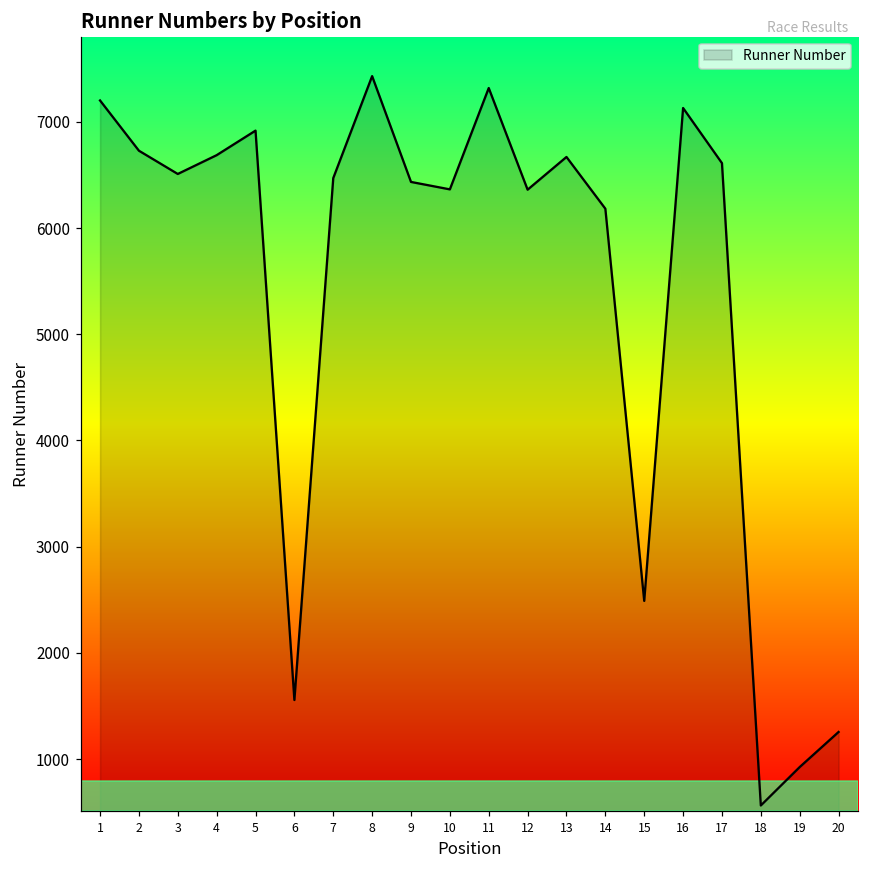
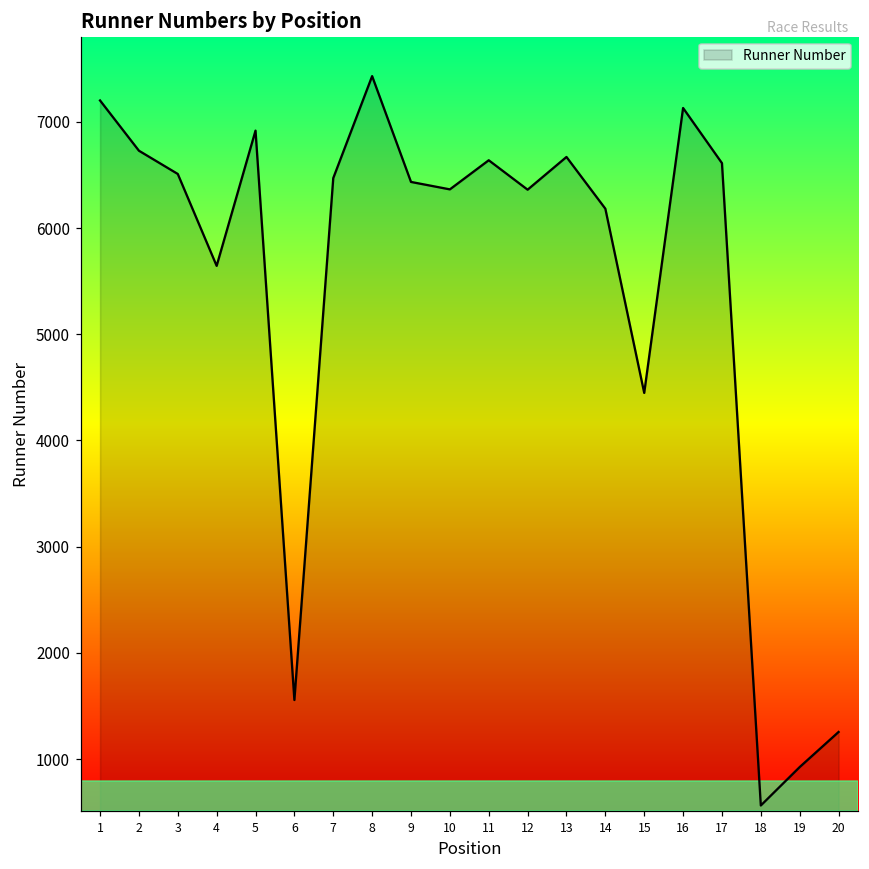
4: 6700 -> 5600
11: 7300 -> 6600
15: 2500 -> 4400
